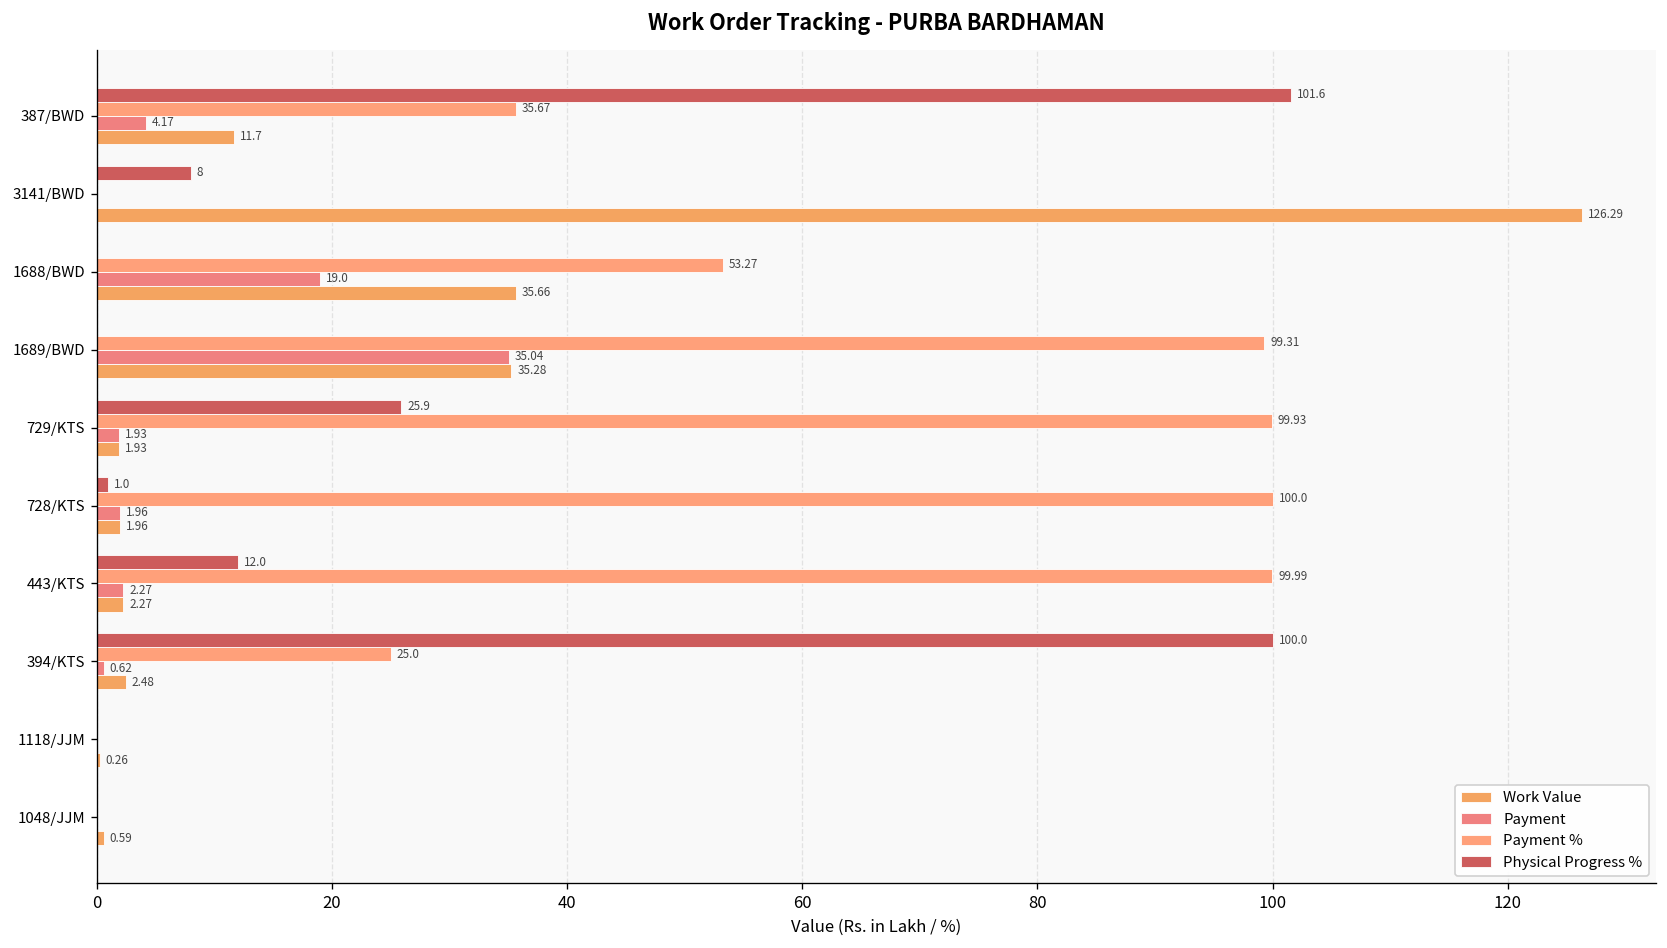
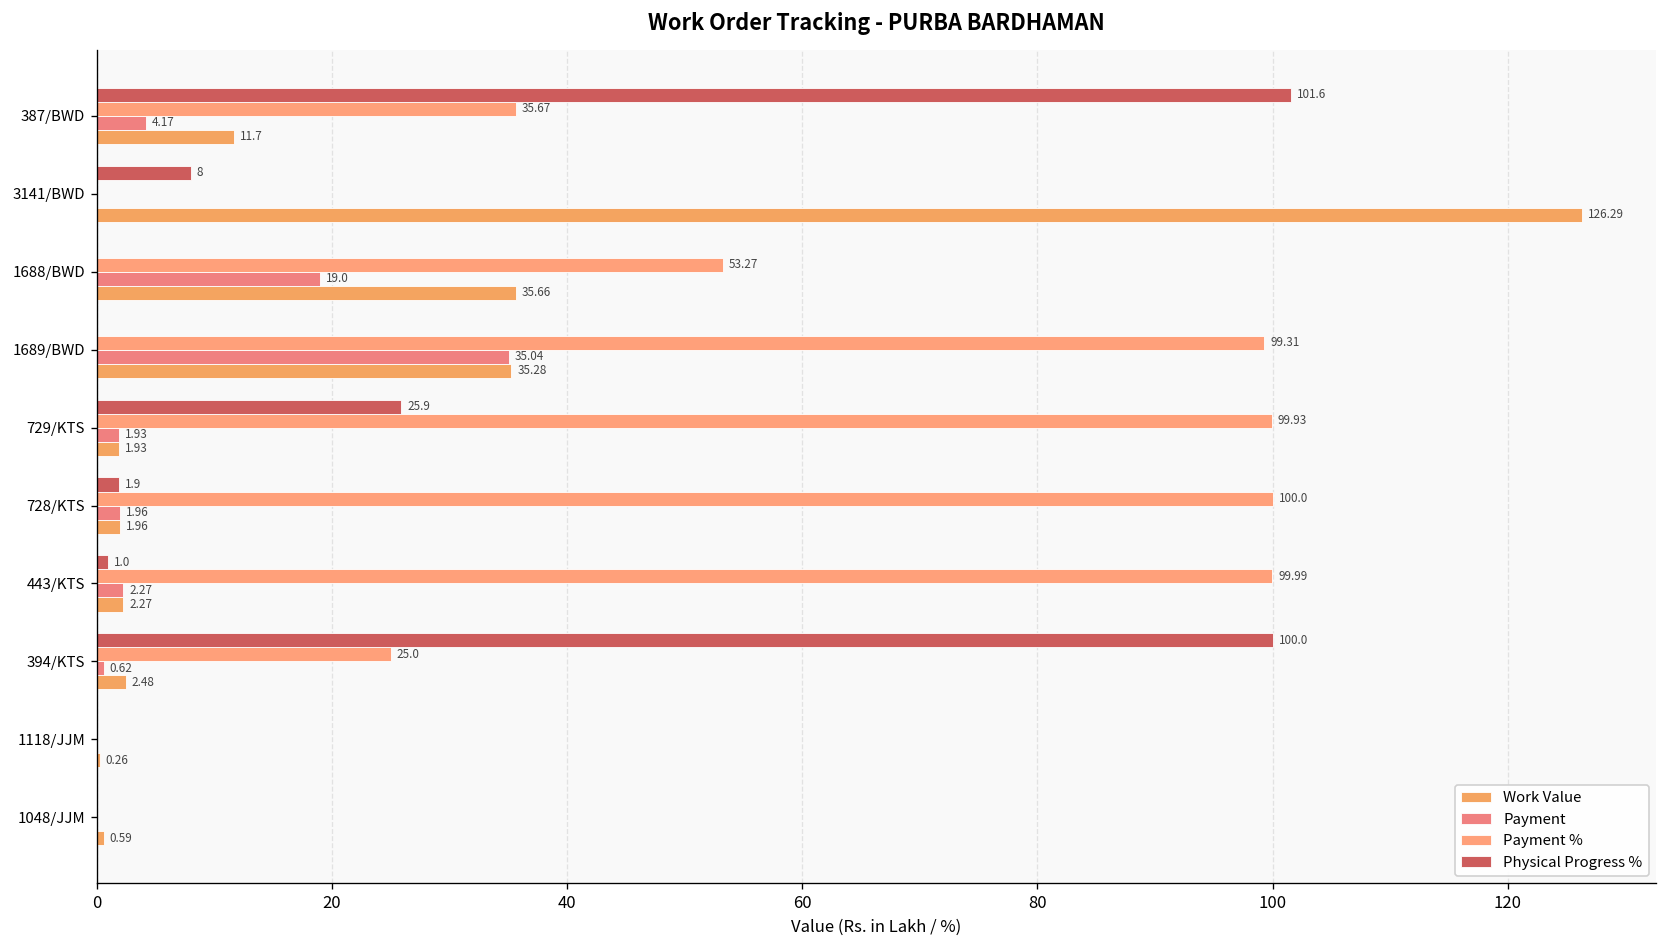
Physical Progress %, 728/KTS: 1.0 -> 1.9
Physical Progress %, 443/KTS: 12.0 -> 1.0
